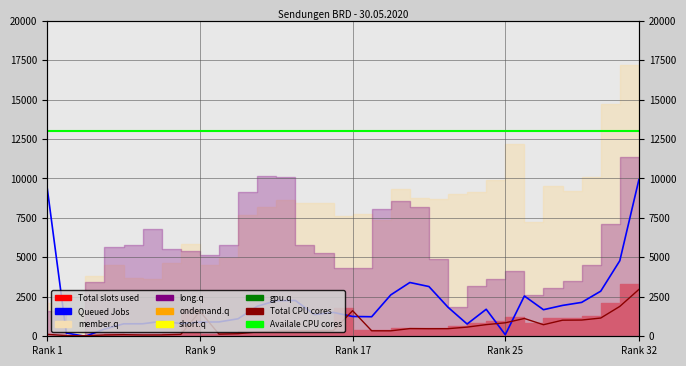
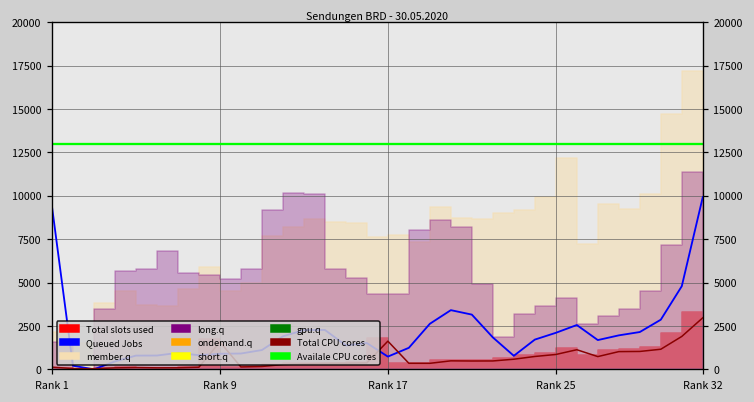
Queued Jobs, Rank 17: 1300 -> 700
Queued Jobs, Rank 25: 100 -> 2100
